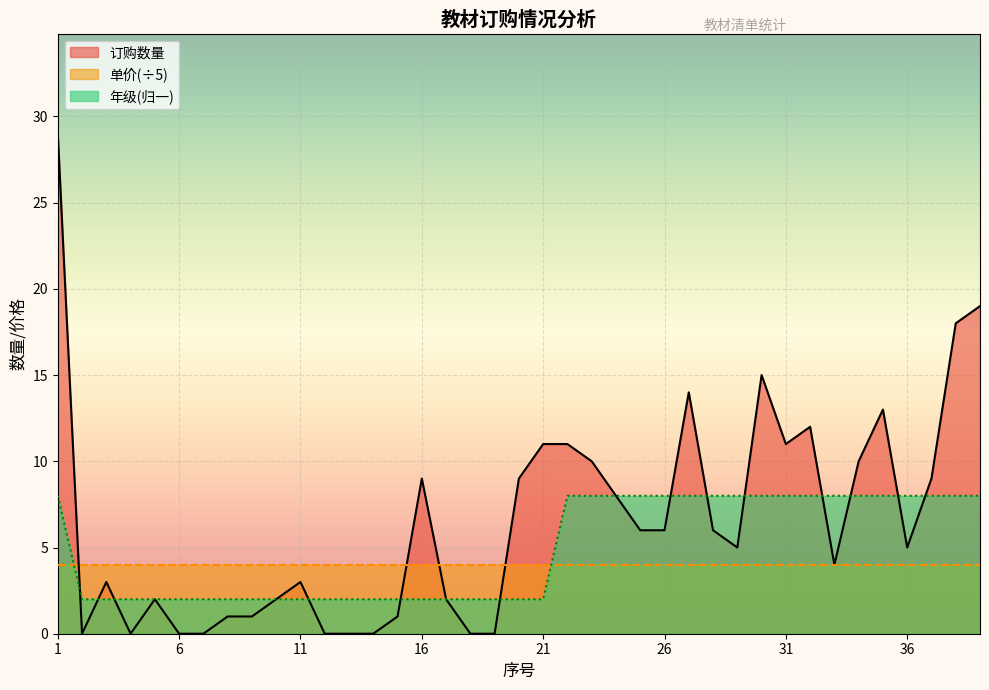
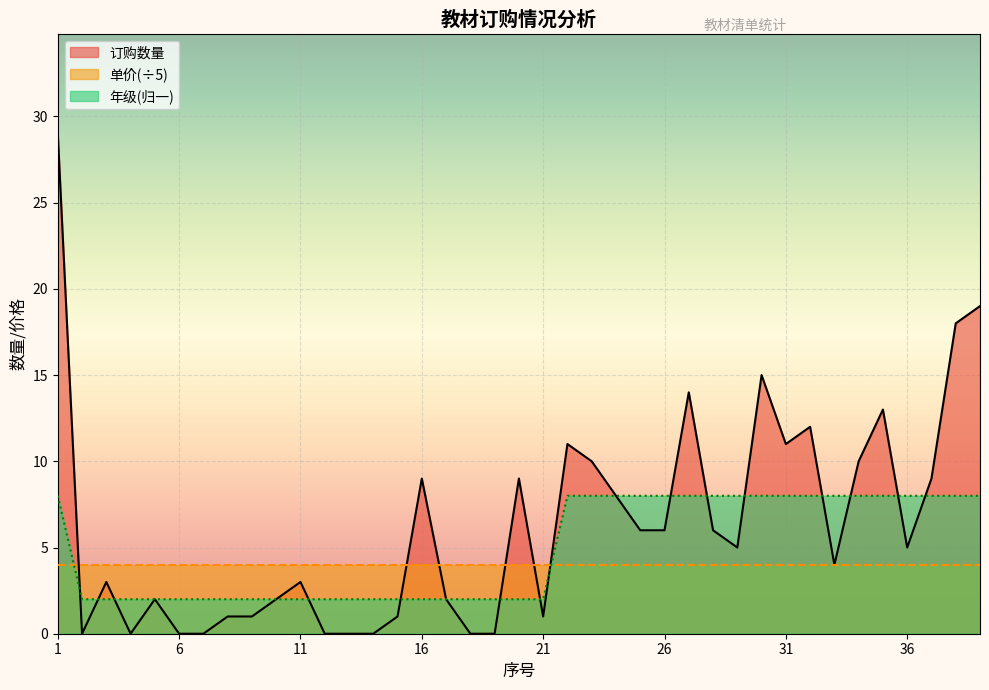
订购数量, 21: 11 -> 1
